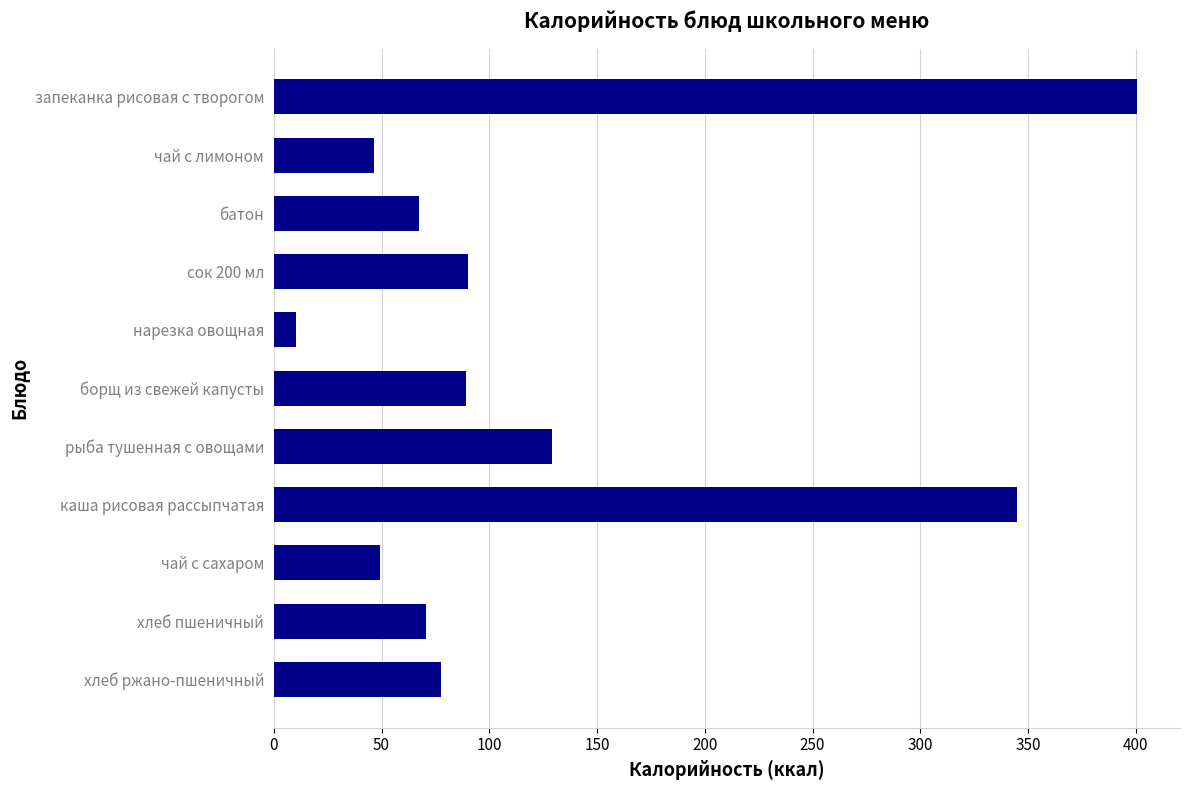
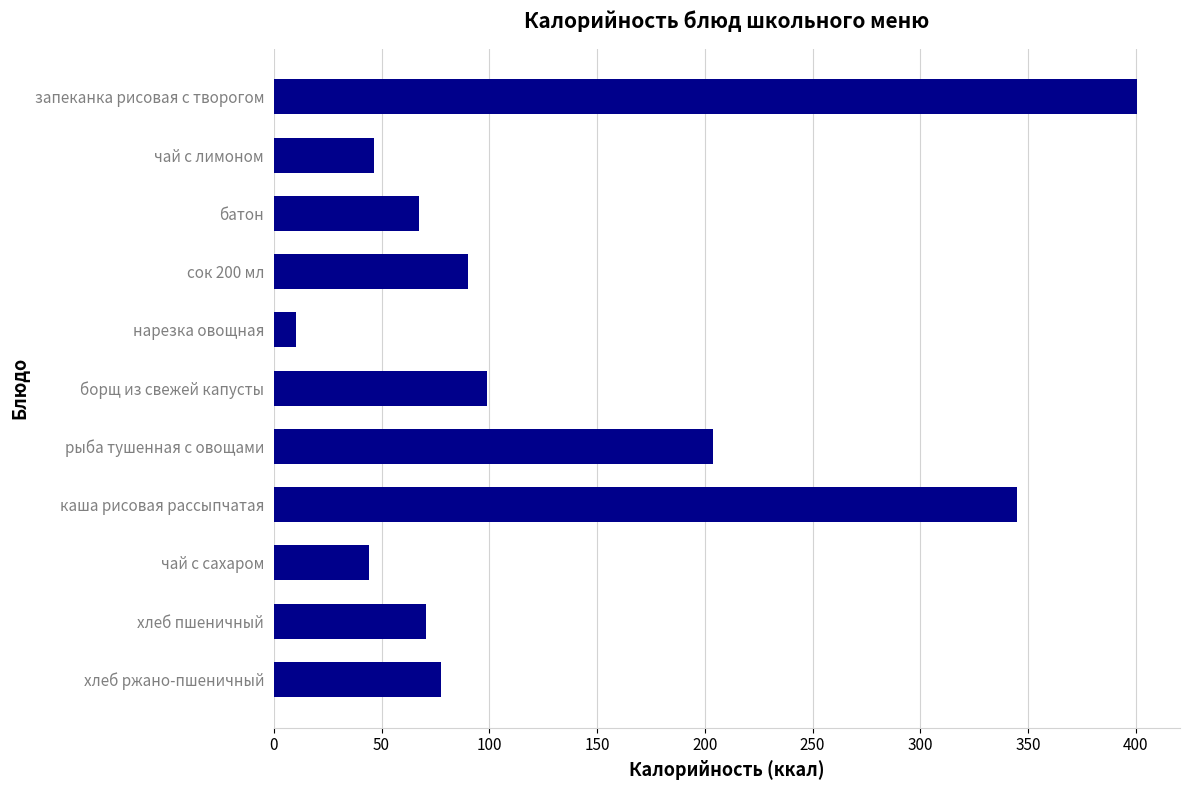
борщ из свежей капусты: 89 -> 99
рыба тушенная с овощами: 129 -> 204
чай с сахаром: 49 -> 44
